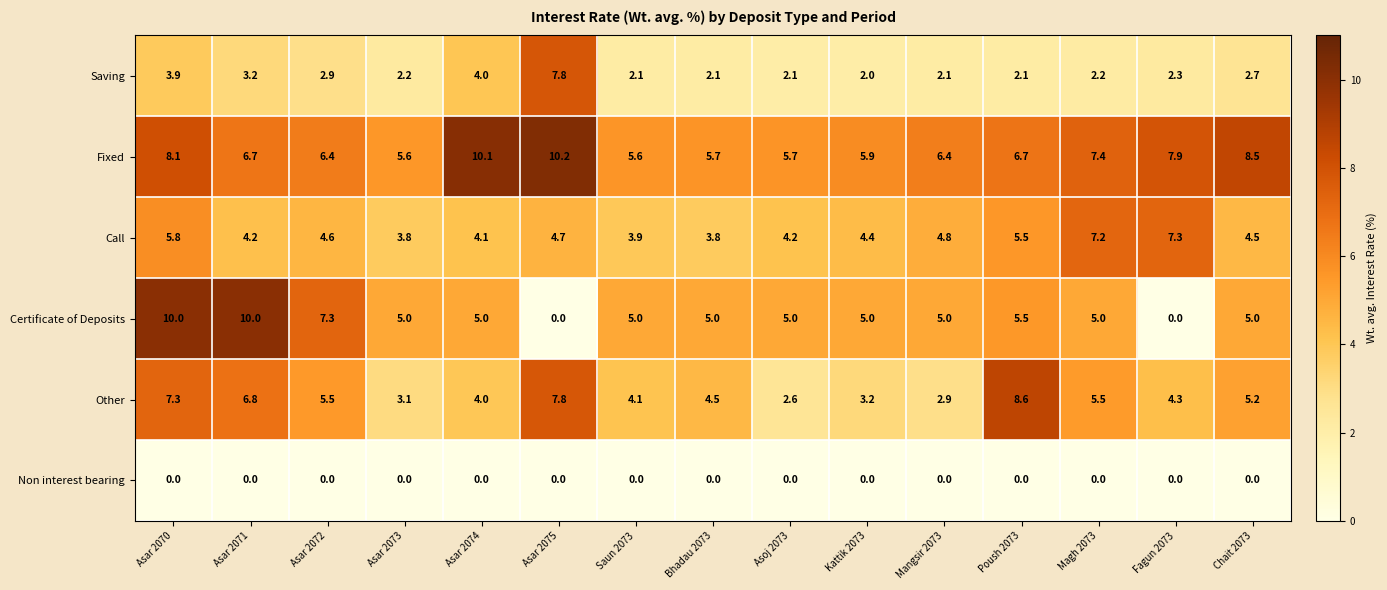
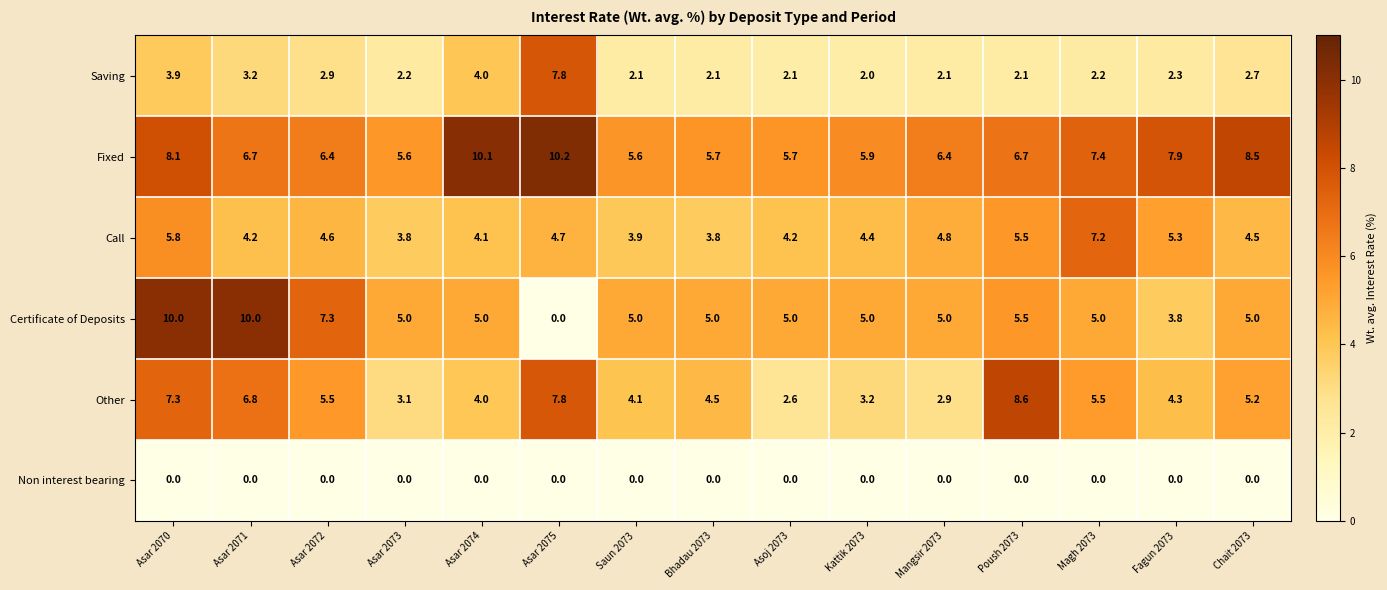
Call, Fagun 2073: 7.3 -> 5.3
Certificate of Deposits, Fagun 2073: 0.0 -> 3.8
